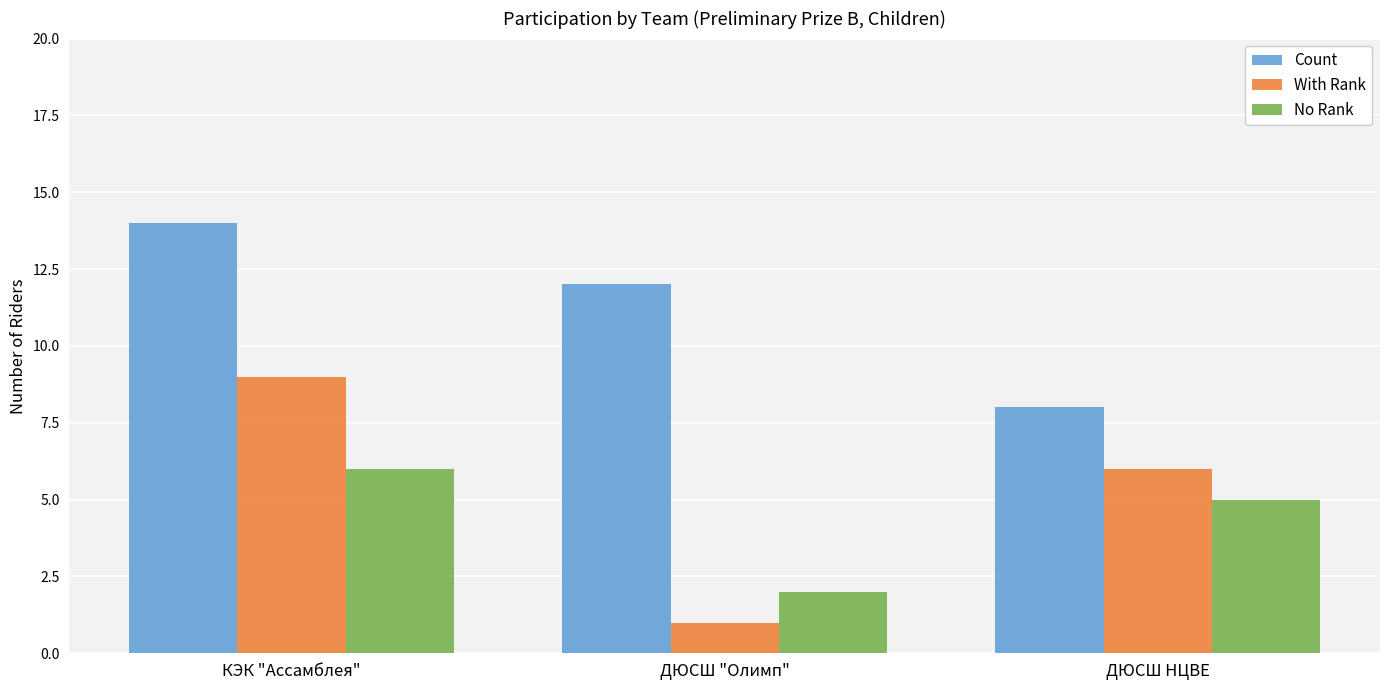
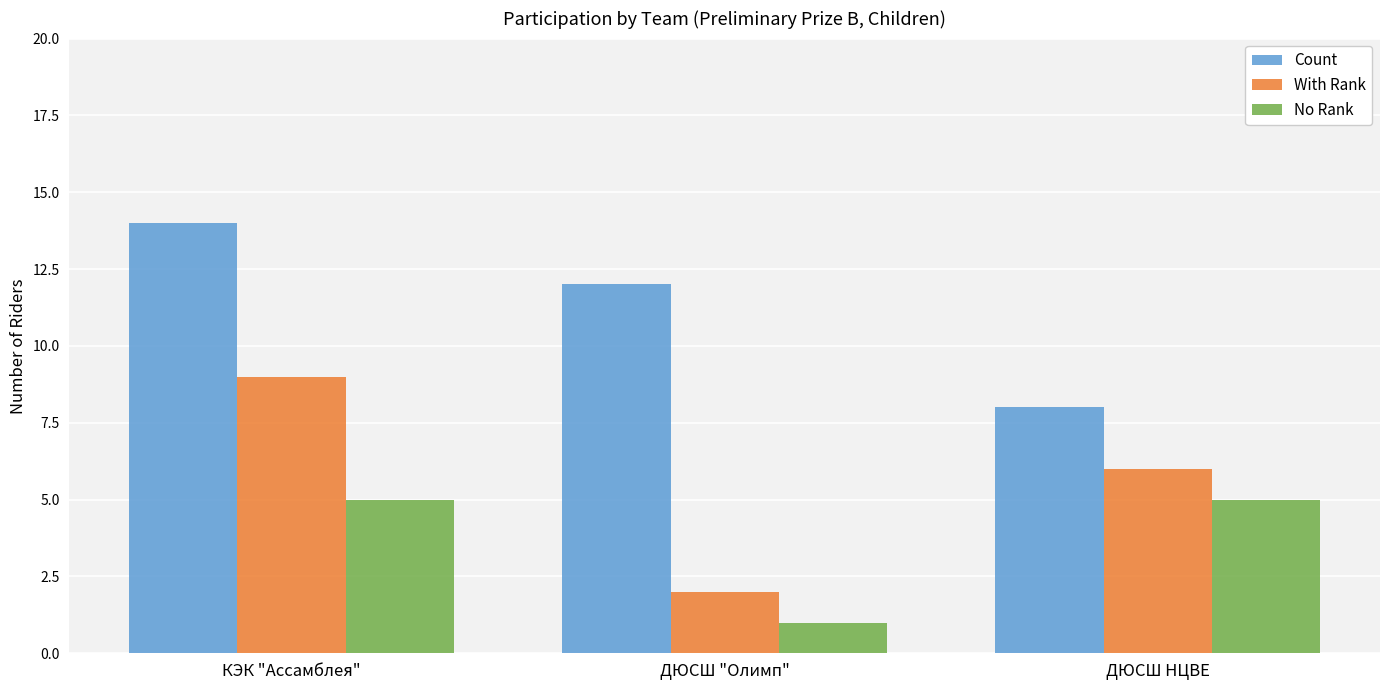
No Rank, КЭК "Ассамблея": 6 -> 5
With Rank, ДЮСШ "Олимп": 1 -> 2
No Rank, ДЮСШ "Олимп": 2 -> 1
